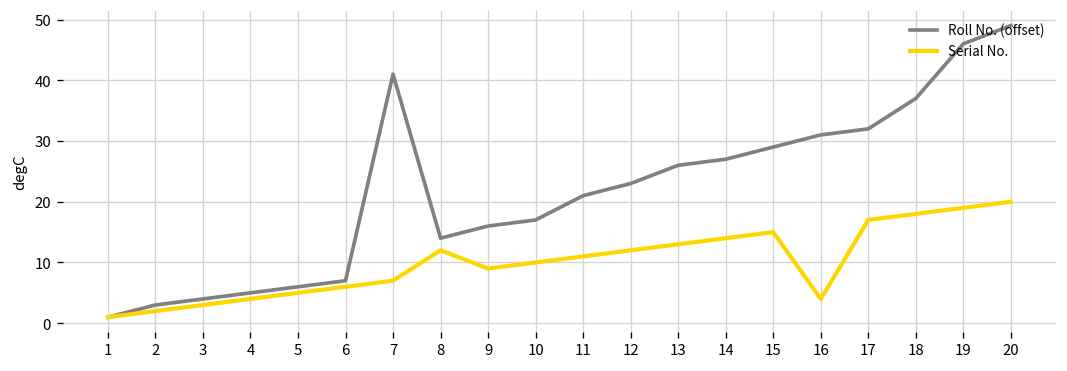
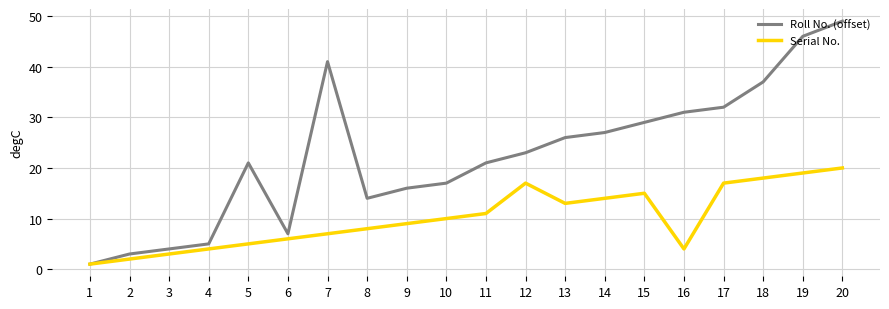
Roll No. (offset), 5: 6 -> 21
Serial No., 8: 12 -> 8
Serial No., 12: 12 -> 17
